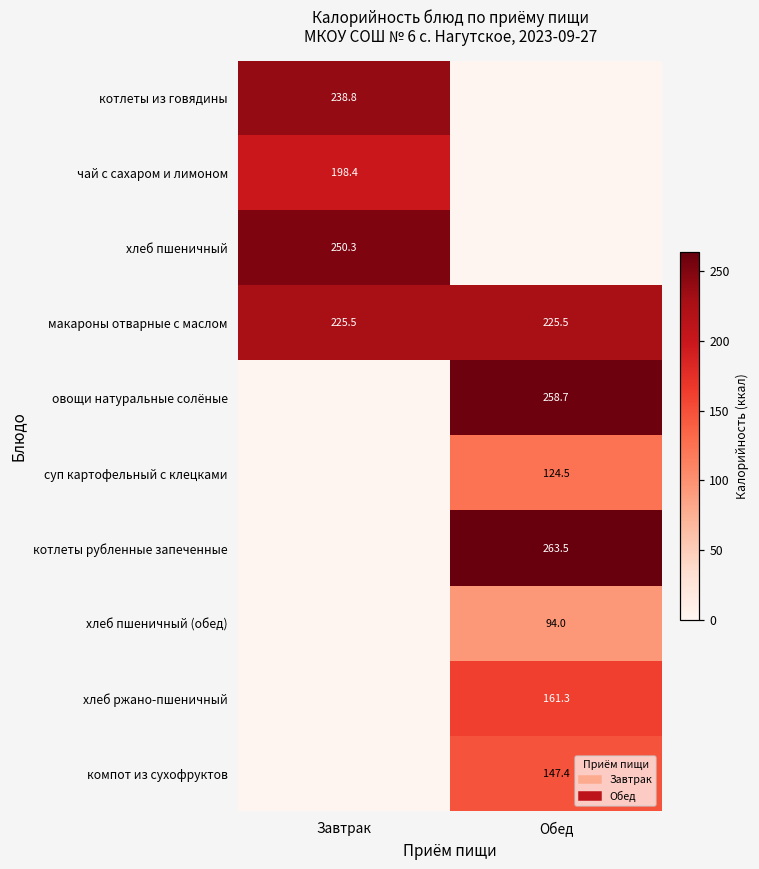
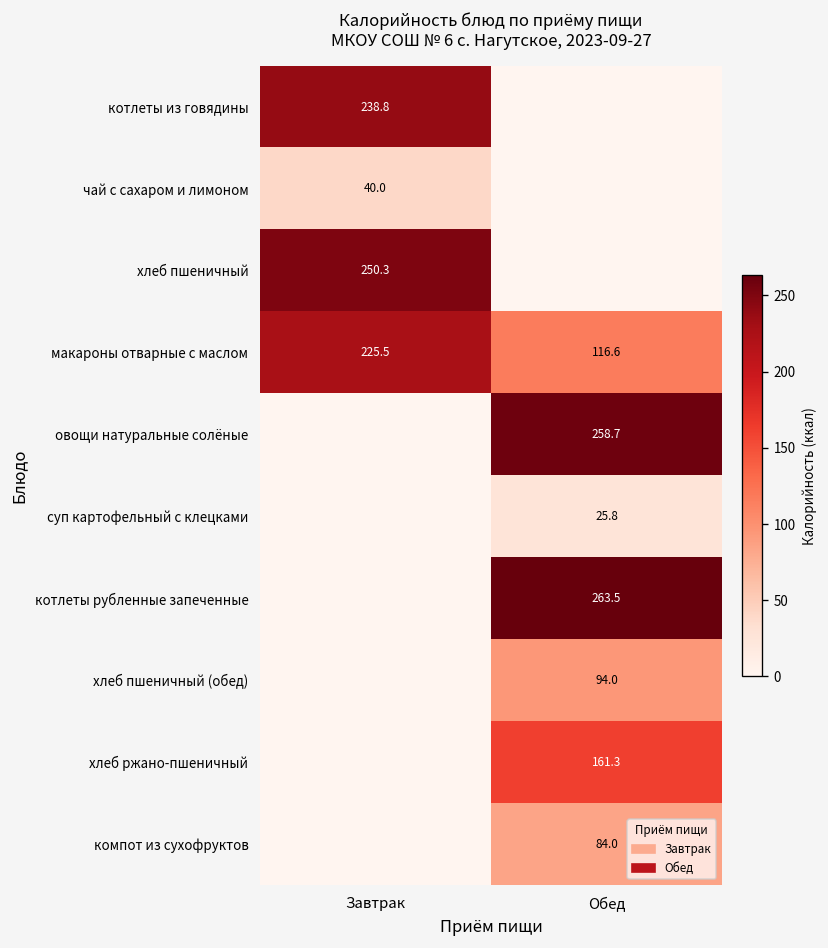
чай с сахаром и лимоном, Завтрак: 198.4 -> 40.0
макароны отварные с маслом, Обед: 225.5 -> 116.6
суп картофельный с клецками, Обед: 124.5 -> 25.8
компот из сухофруктов, Обед: 147.4 -> 84.0
